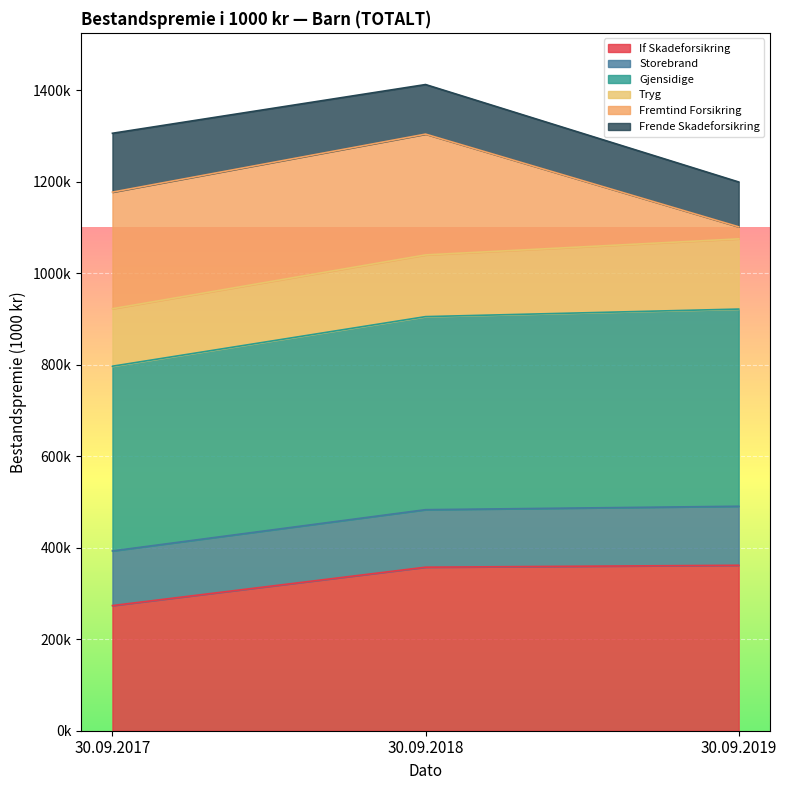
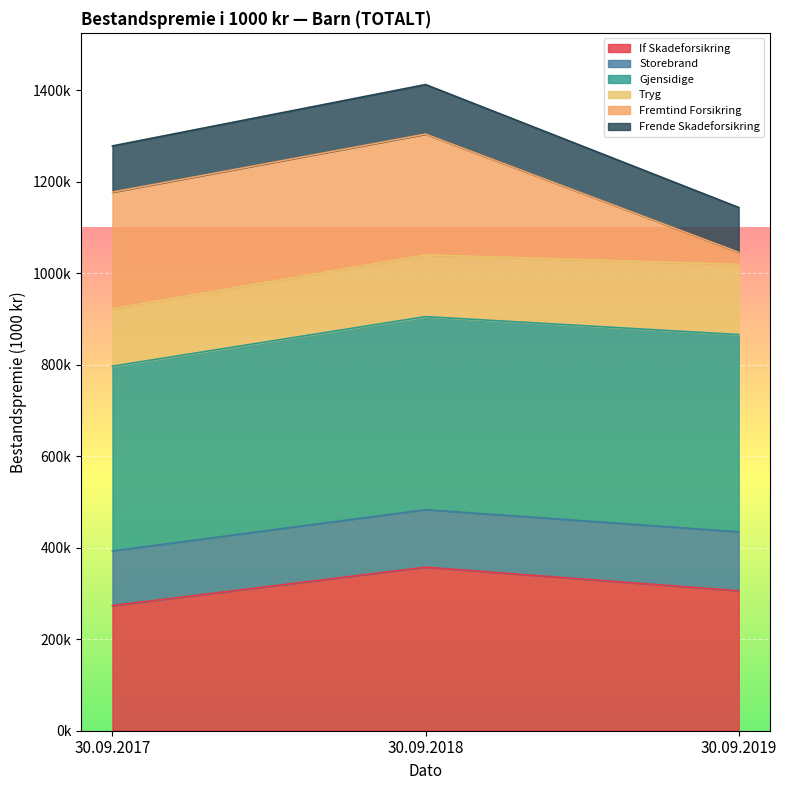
Frende Skadeforsikring, 30.09.2017: 130000 -> 100000
If Skadeforsikring, 30.09.2019: 360000 -> 310000
